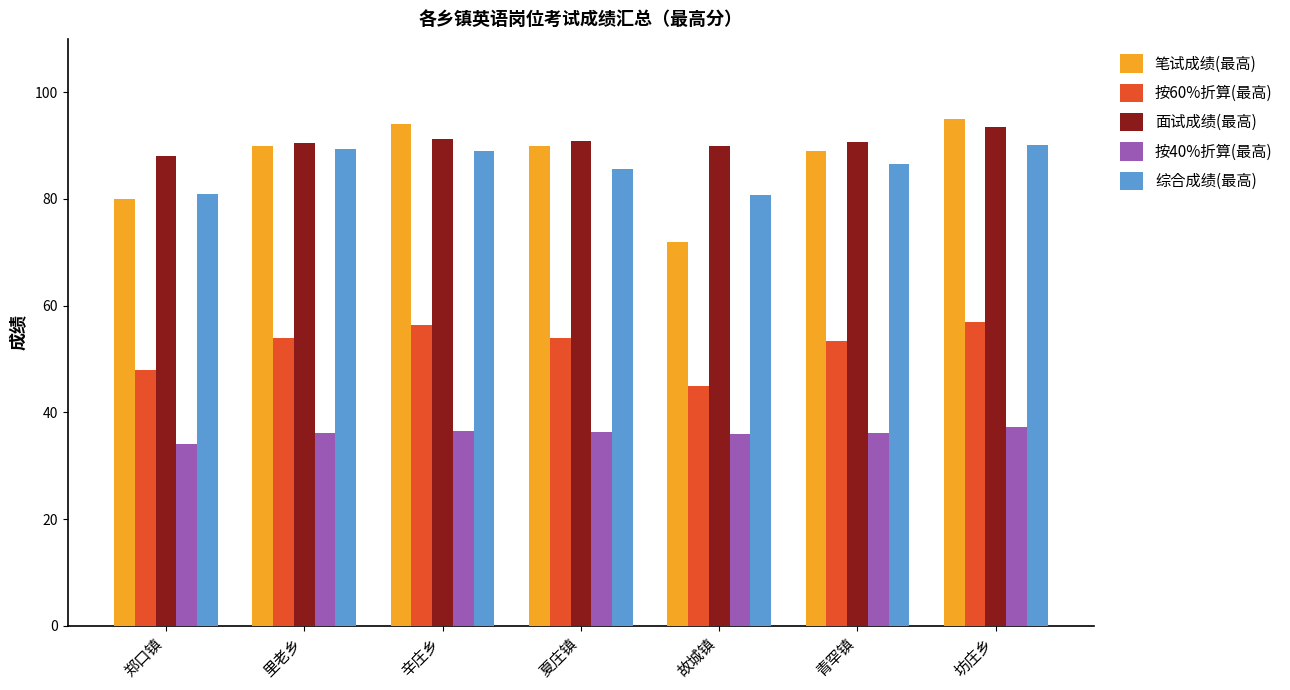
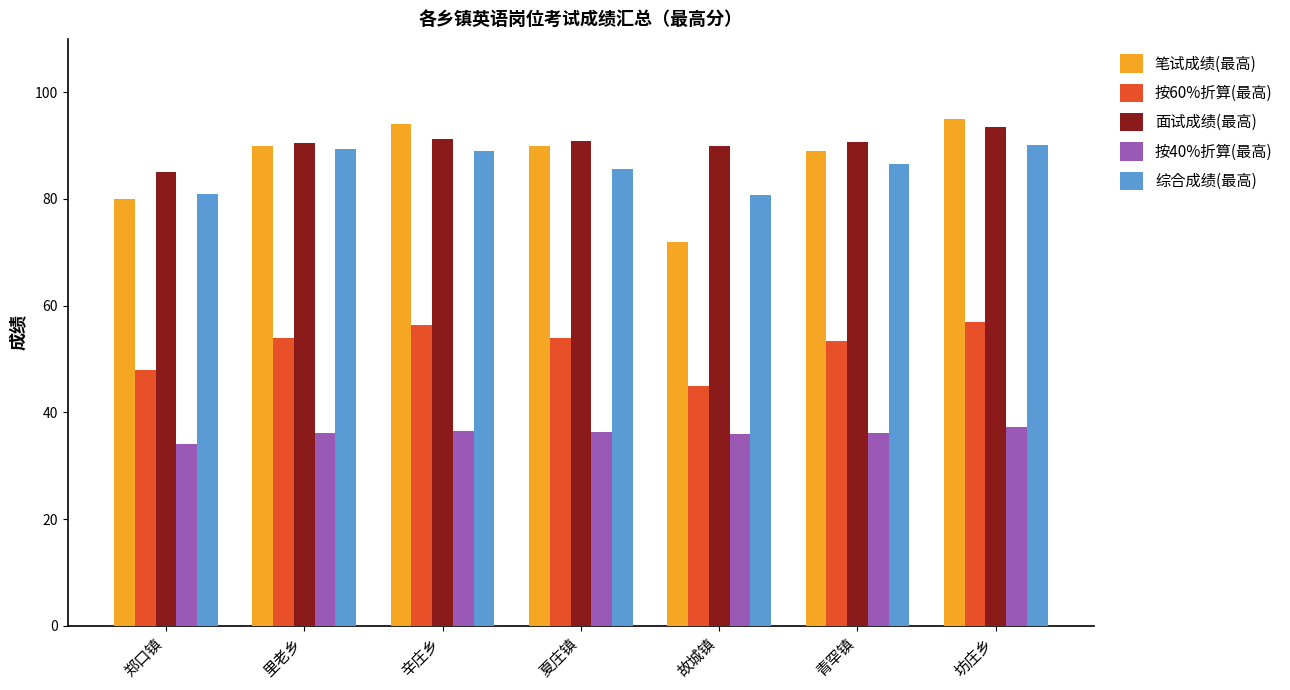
面试成绩(最高), 郑口镇: 88 -> 85
